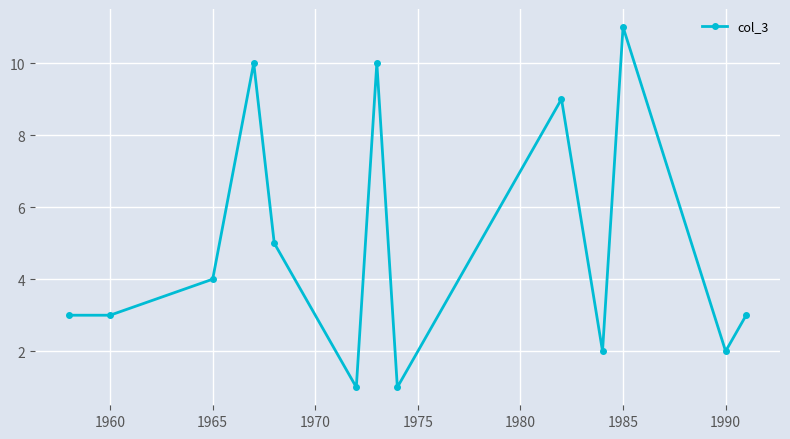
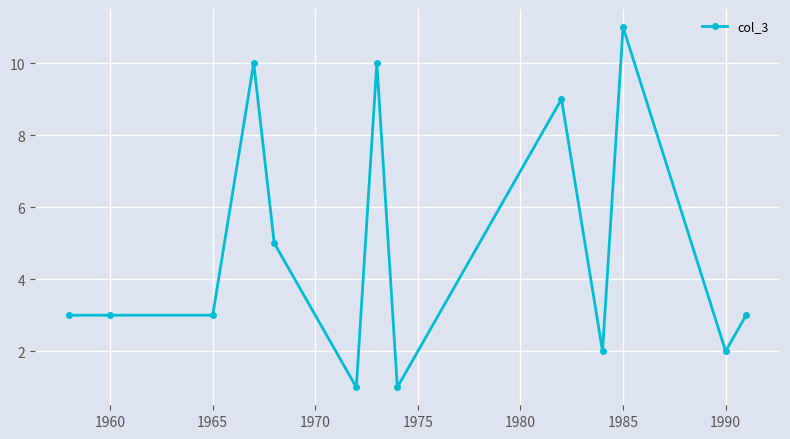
1965: 4 -> 3
